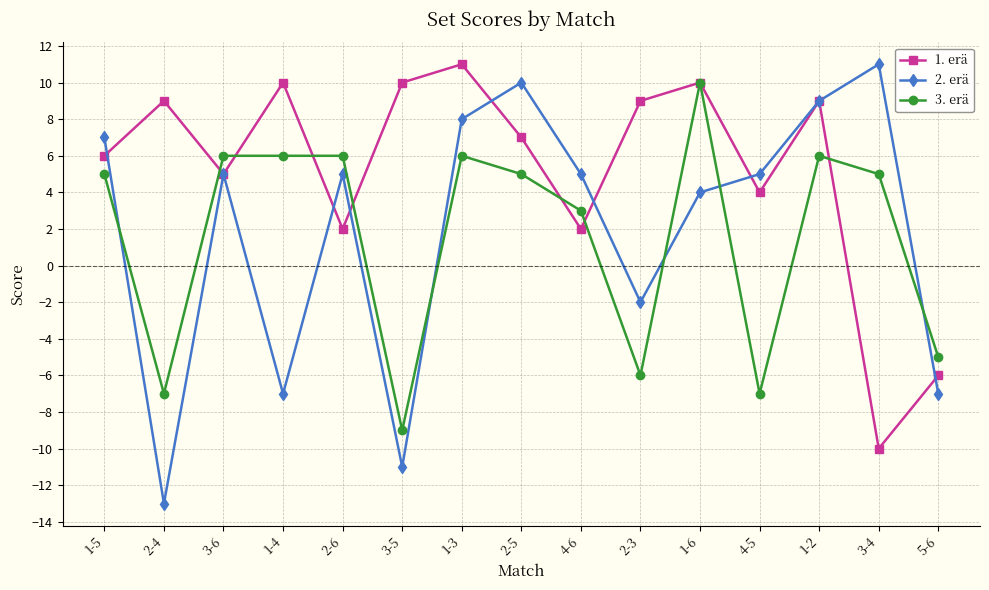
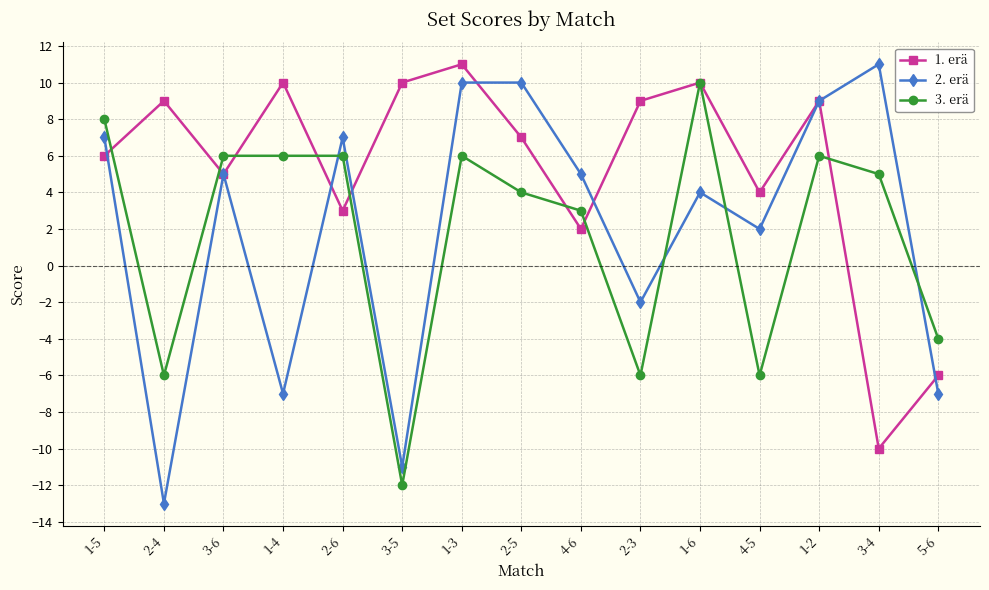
3. erä, 1-5: 5 -> 8
3. erä, 2-4: -7 -> -6
1. erä, 2-6: 2 -> 3
2. erä, 2-6: 5 -> 7
3. erä, 3-5: -9 -> -12
2. erä, 1-3: 8 -> 10
3. erä, 2-5: 5 -> 4
2. erä, 4-5: 5 -> 2
3. erä, 4-5: -7 -> -6
3. erä, 5-6: -5 -> -4
